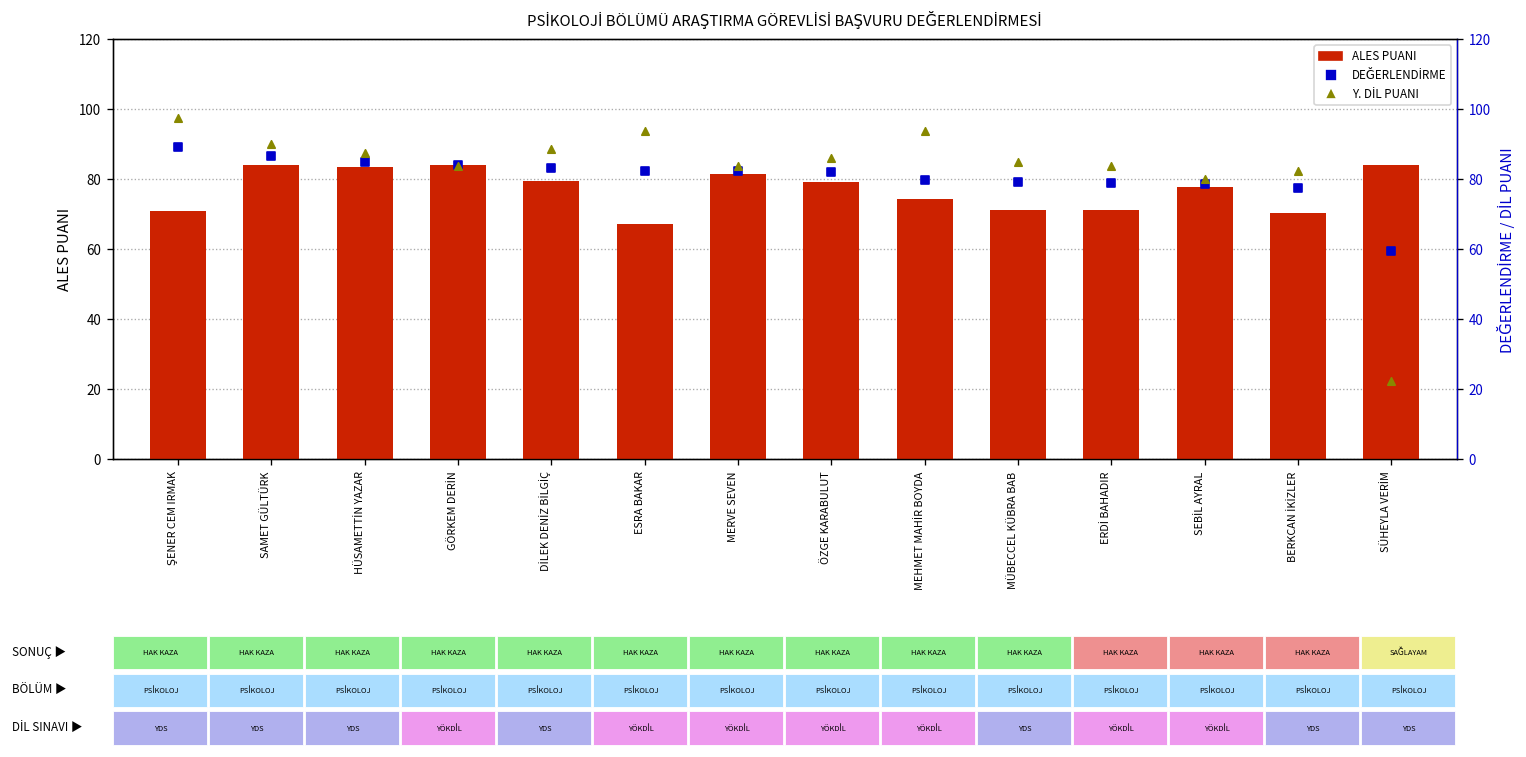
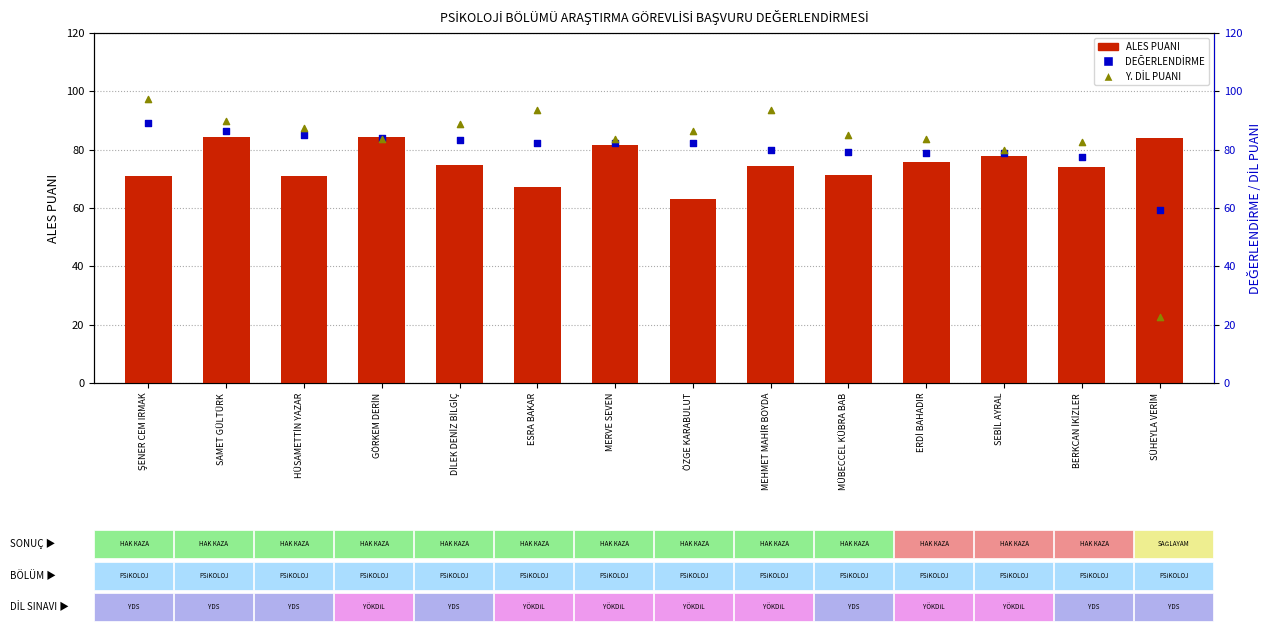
ALES PUANI, HÜSAMETTİN YAZAR: 83 -> 71
ALES PUANI, DİLEK DENİZ BİLGİÇ: 80 -> 75
ALES PUANI, ÖZGE KARABULUT: 79 -> 63
ALES PUANI, ERDİ BAHADIR: 71 -> 76
ALES PUANI, BERKCAN İKİZLER: 70 -> 74
